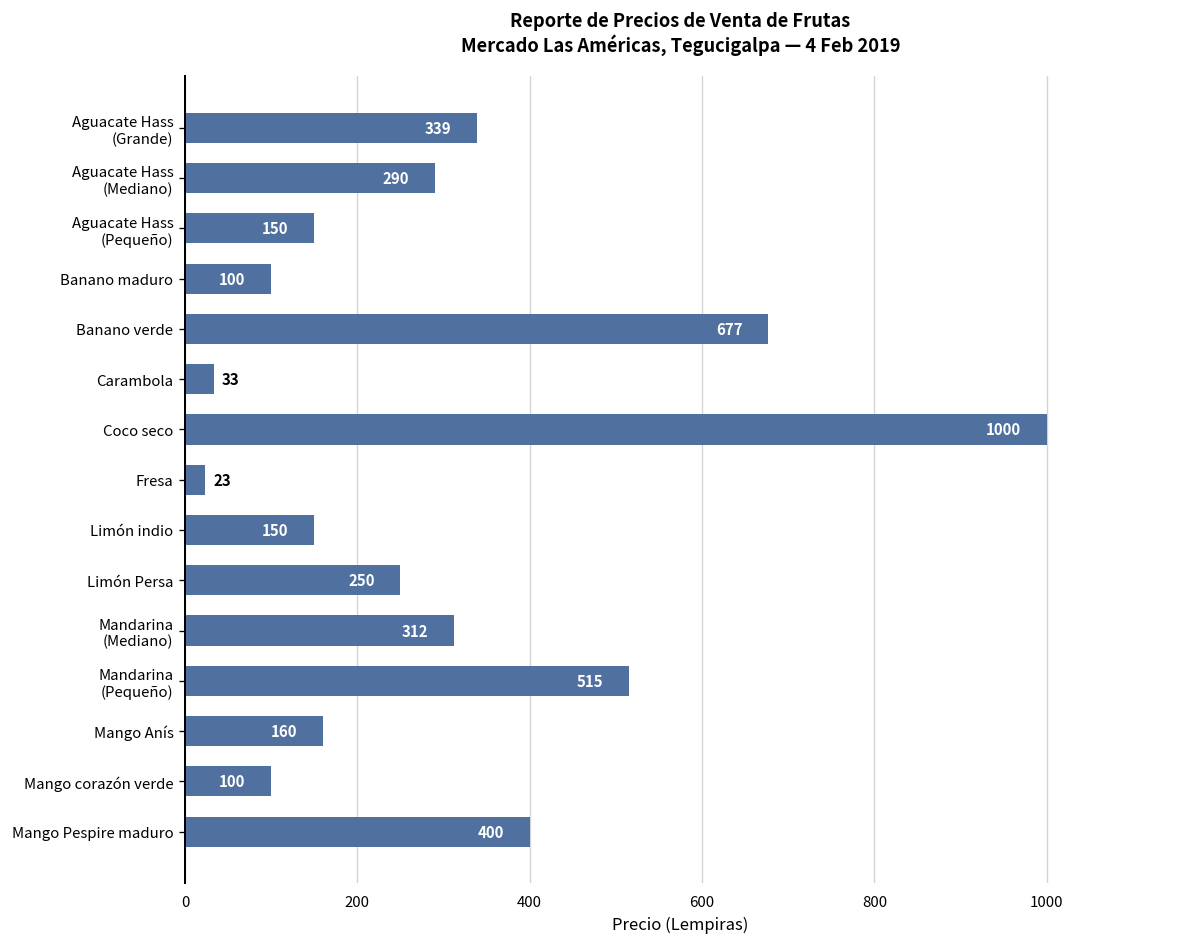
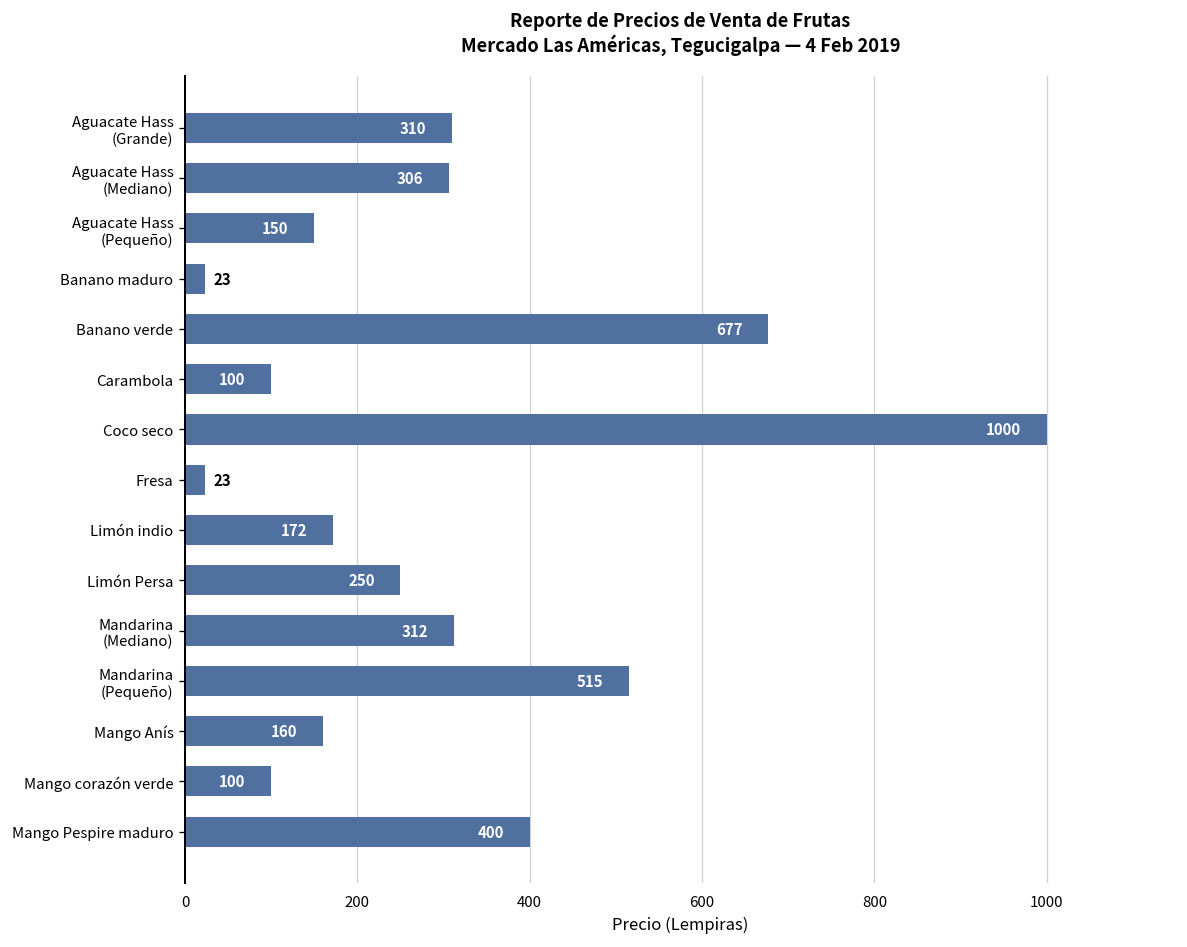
Aguacate Hass (Grande): 339 -> 310
Aguacate Hass (Mediano): 290 -> 306
Banano maduro: 100 -> 23
Carambola: 33 -> 100
Limón indio: 150 -> 172
